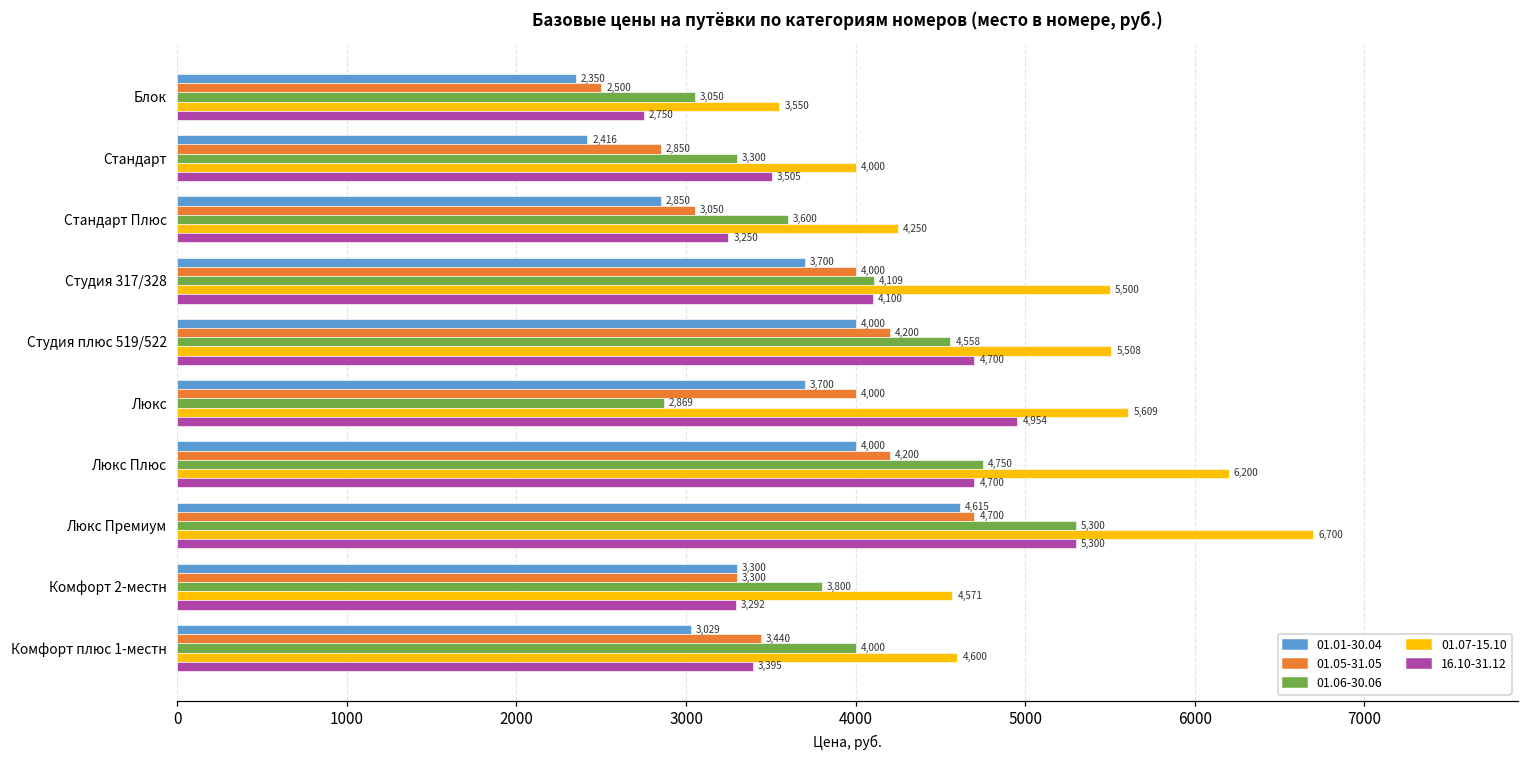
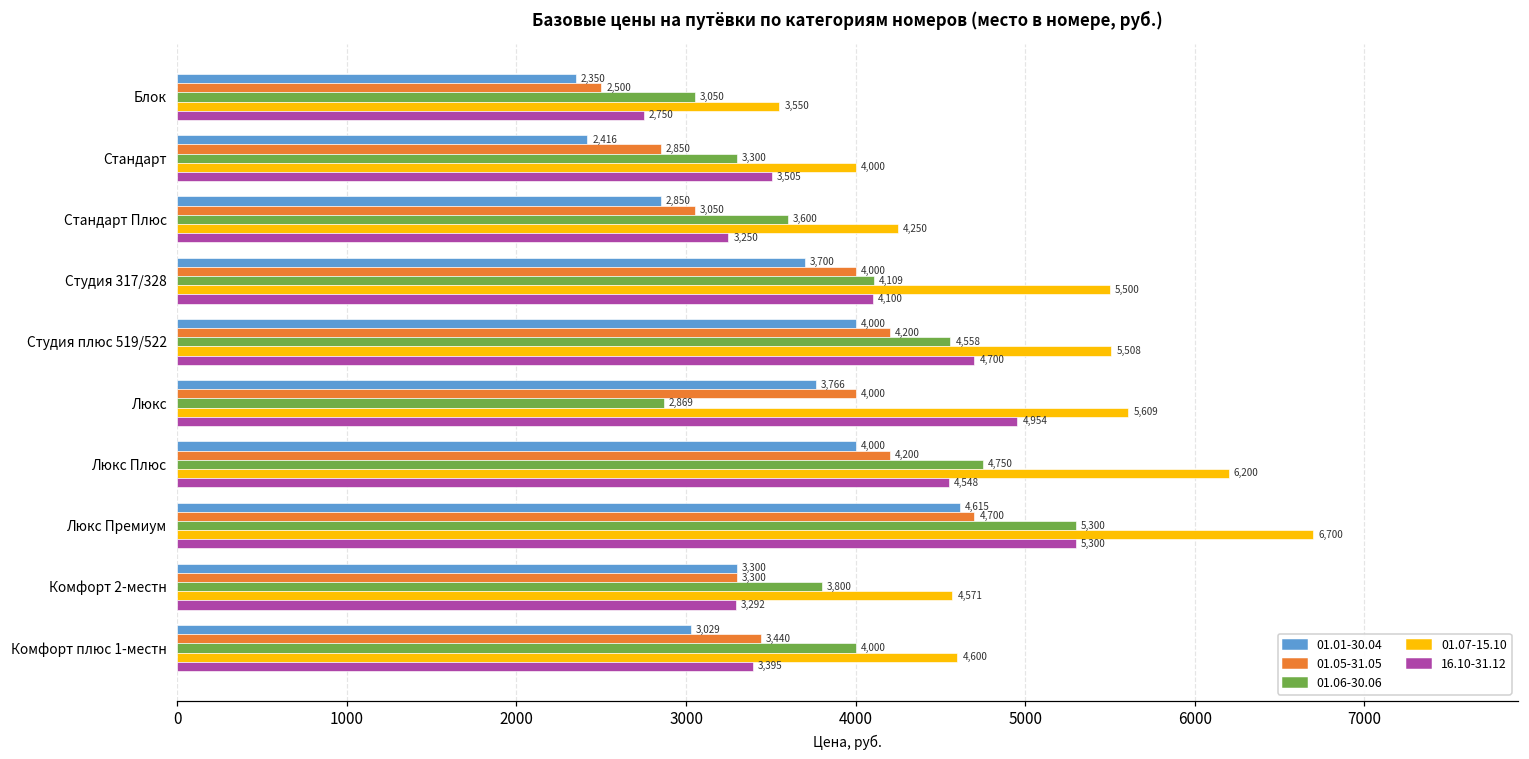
01.01-30.04, Люкс: 3,700 -> 3,766
16.10-31.12, Люкс Плюс: 4,700 -> 4,548
